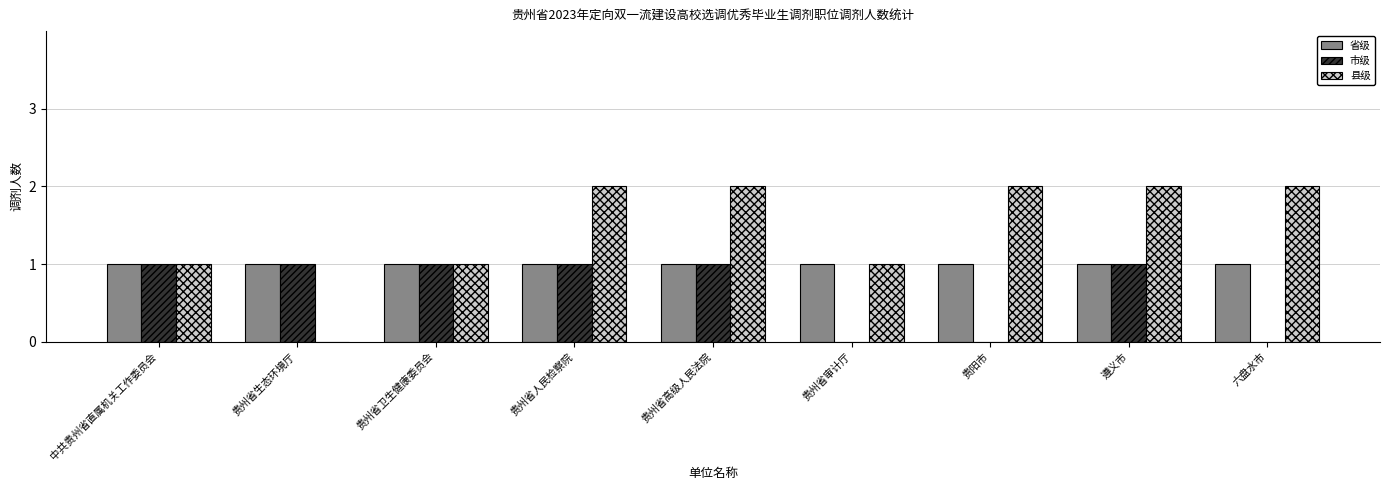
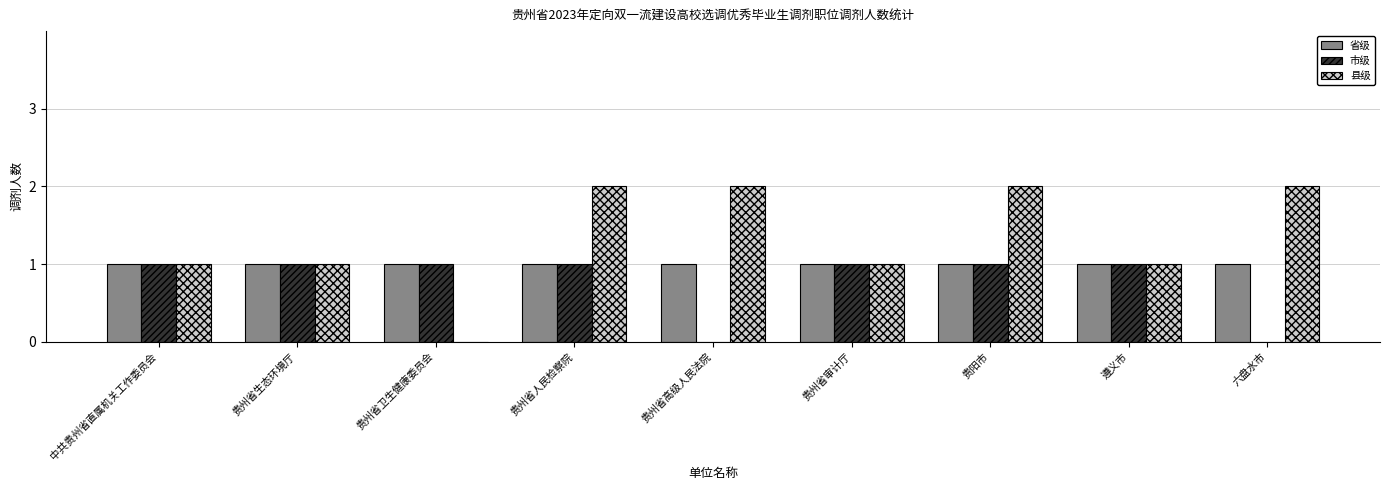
县级, 贵州省生态环境厅: 0 -> 1
县级, 贵州省卫生健康委员会: 1 -> 0
市级, 贵州省高级人民法院: 1 -> 0
市级, 贵州省审计厅: 0 -> 1
市级, 贵阳市: 0 -> 1
县级, 遵义市: 2 -> 1
